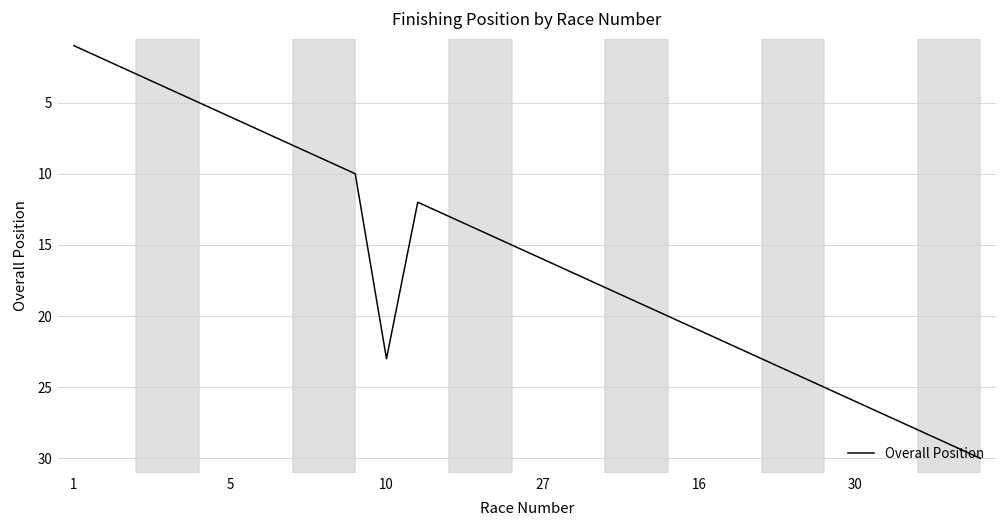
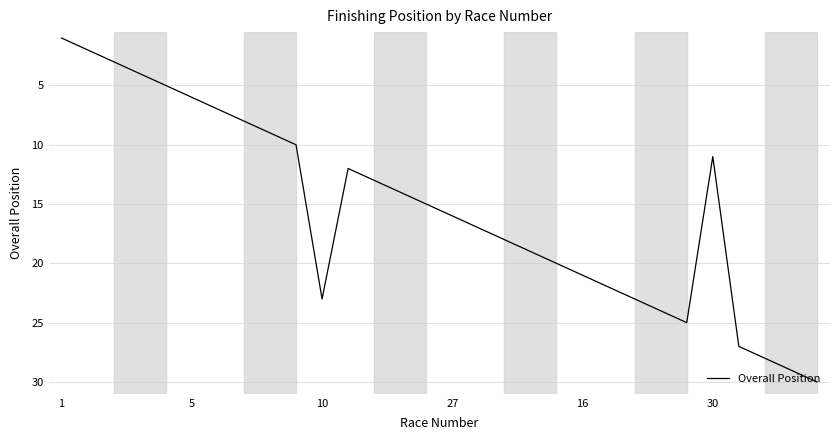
30: 26 -> 11
